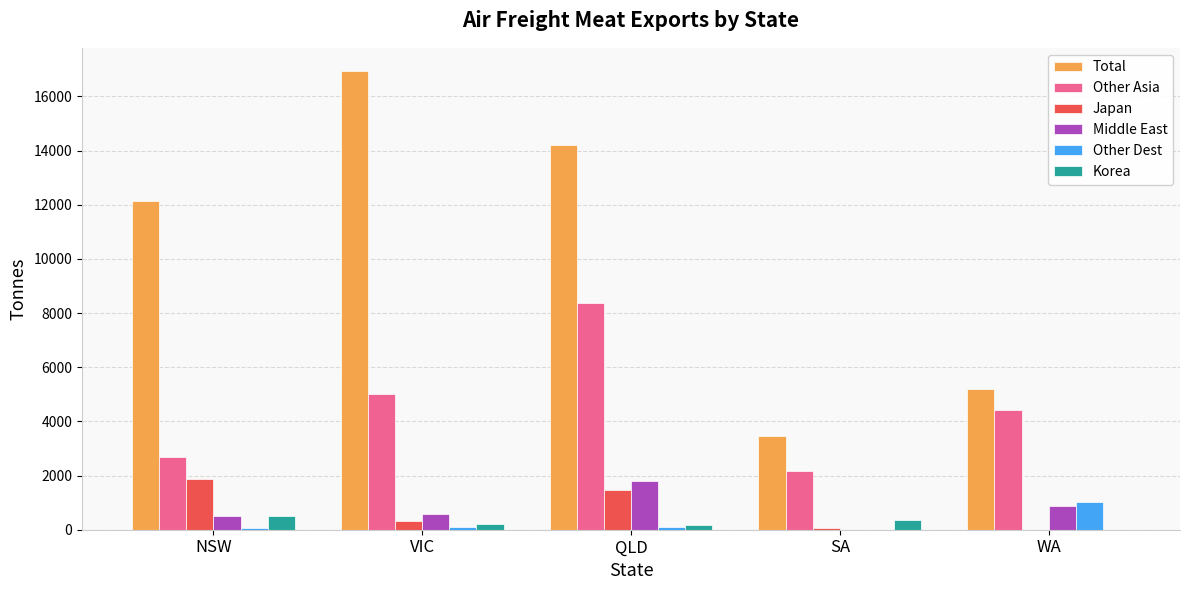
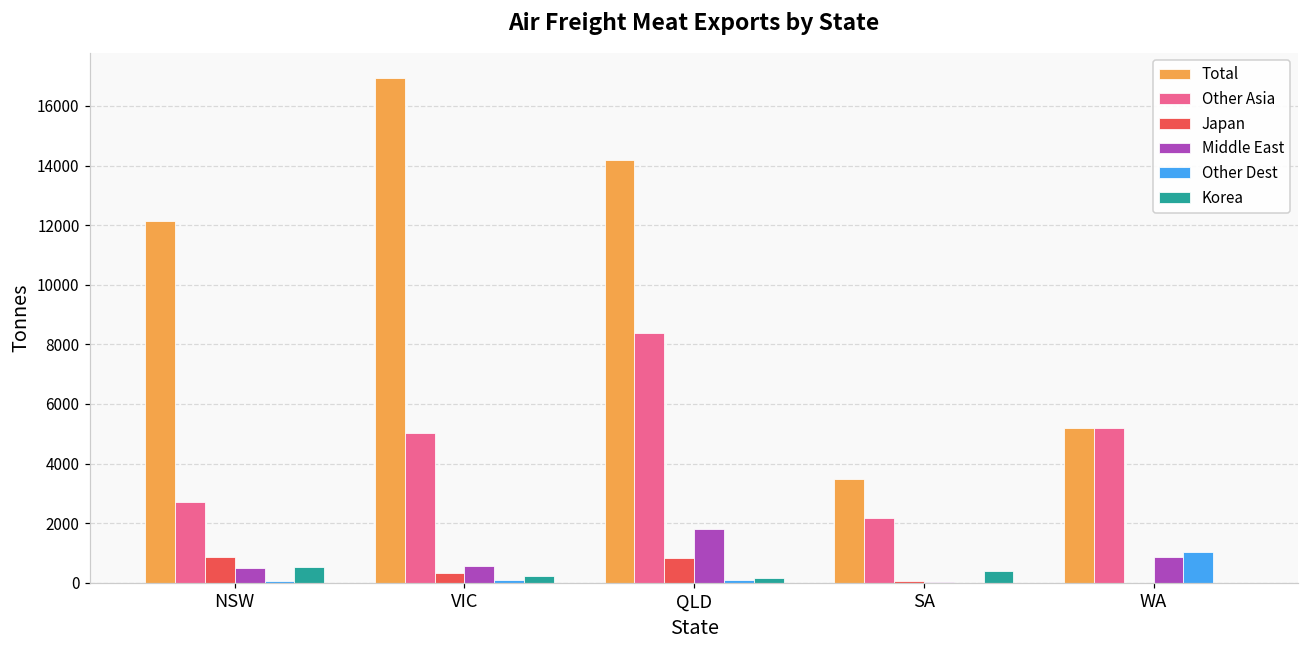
Japan, NSW: 1900 -> 900
Japan, QLD: 1500 -> 800
Other Asia, WA: 4400 -> 5200
